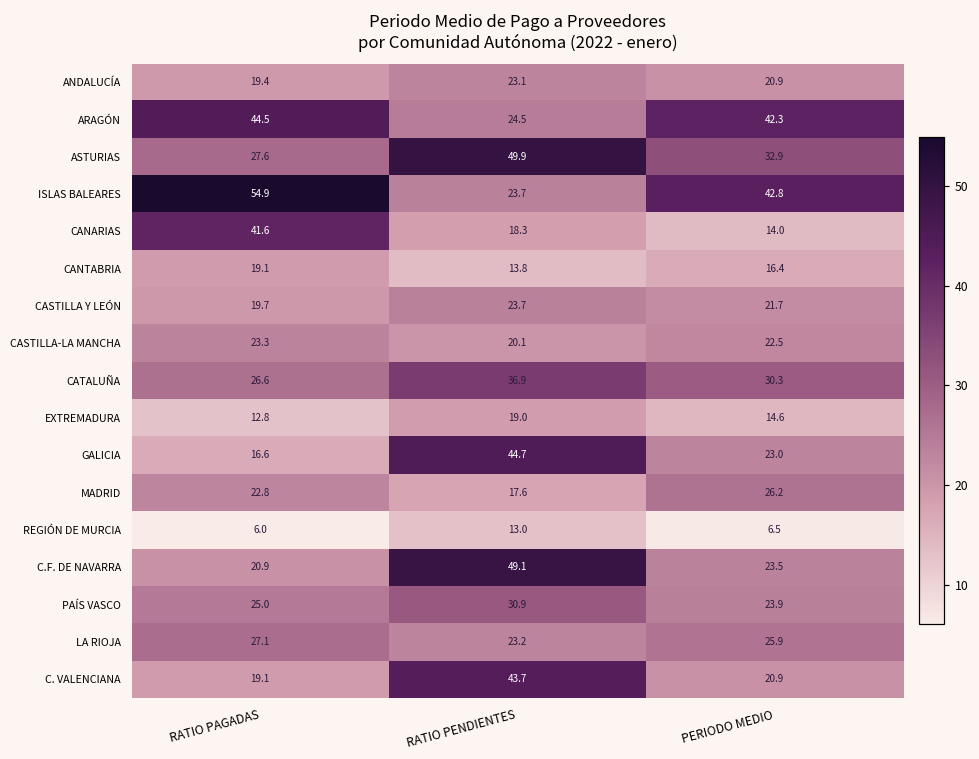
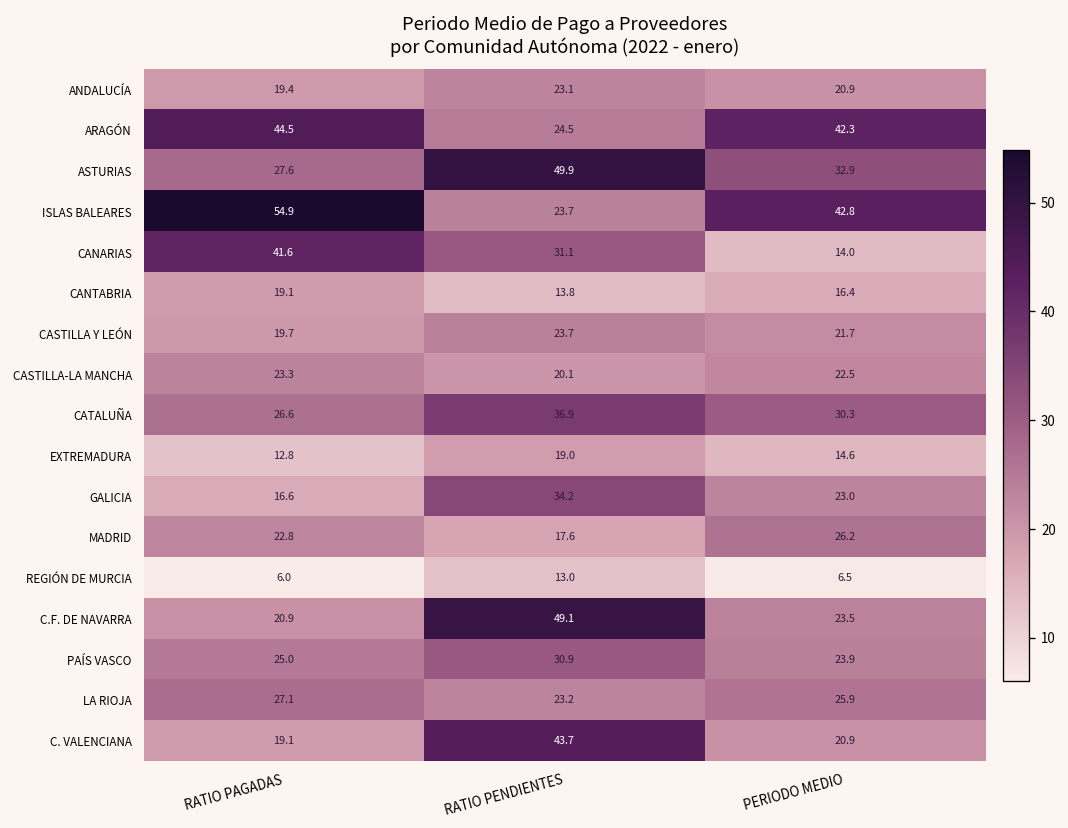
CANARIAS, RATIO PENDIENTES: 18.3 -> 31.1
GALICIA, RATIO PENDIENTES: 44.7 -> 34.2
